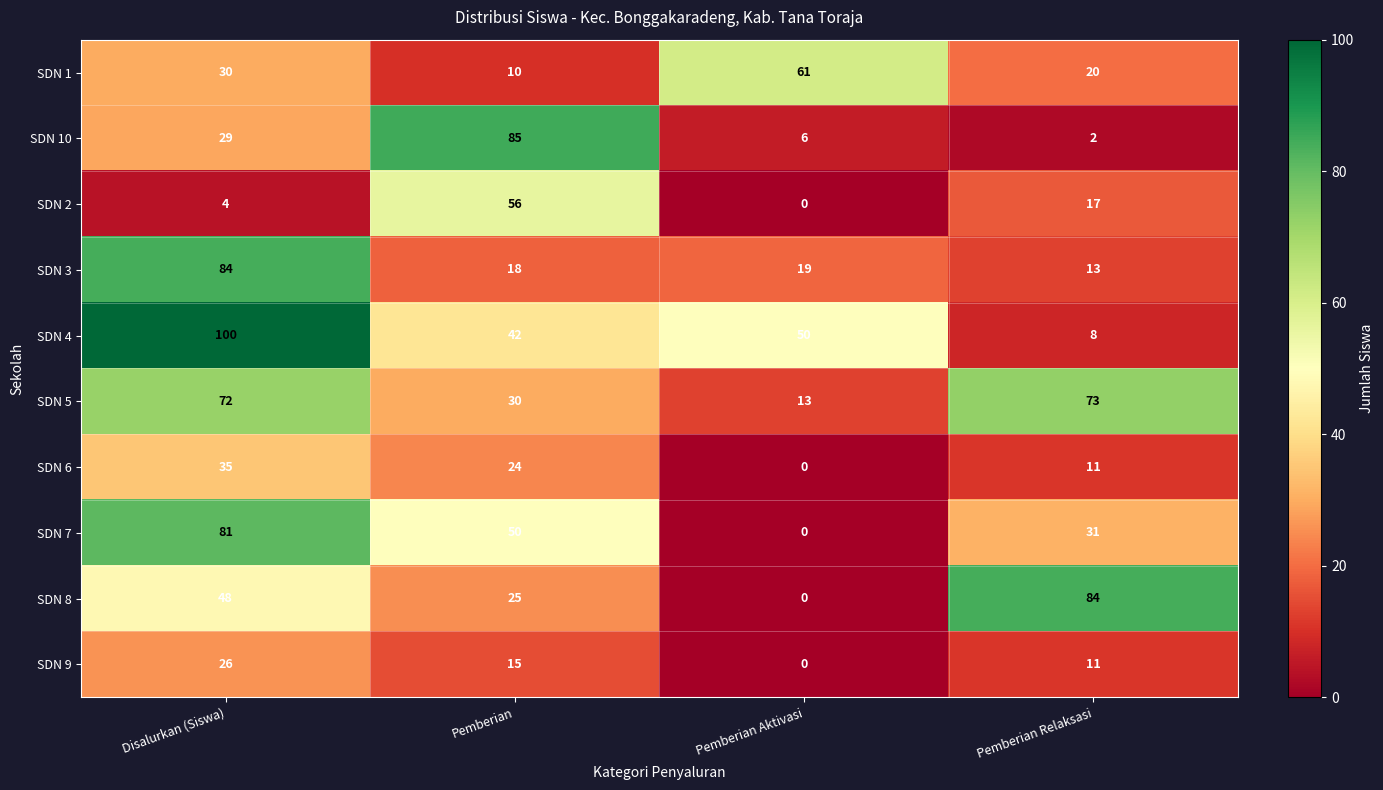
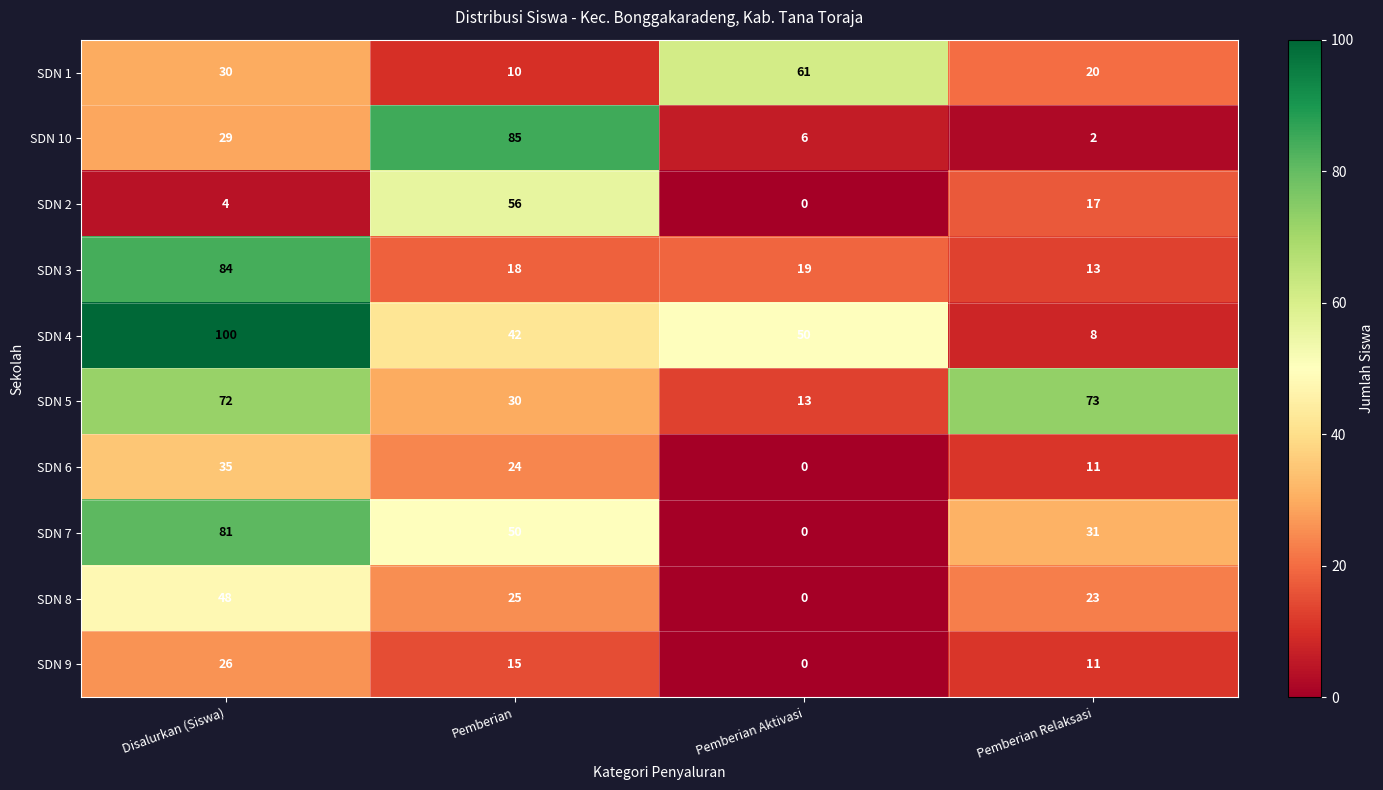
SDN 8, Pemberian Relaksasi: 84 -> 23
